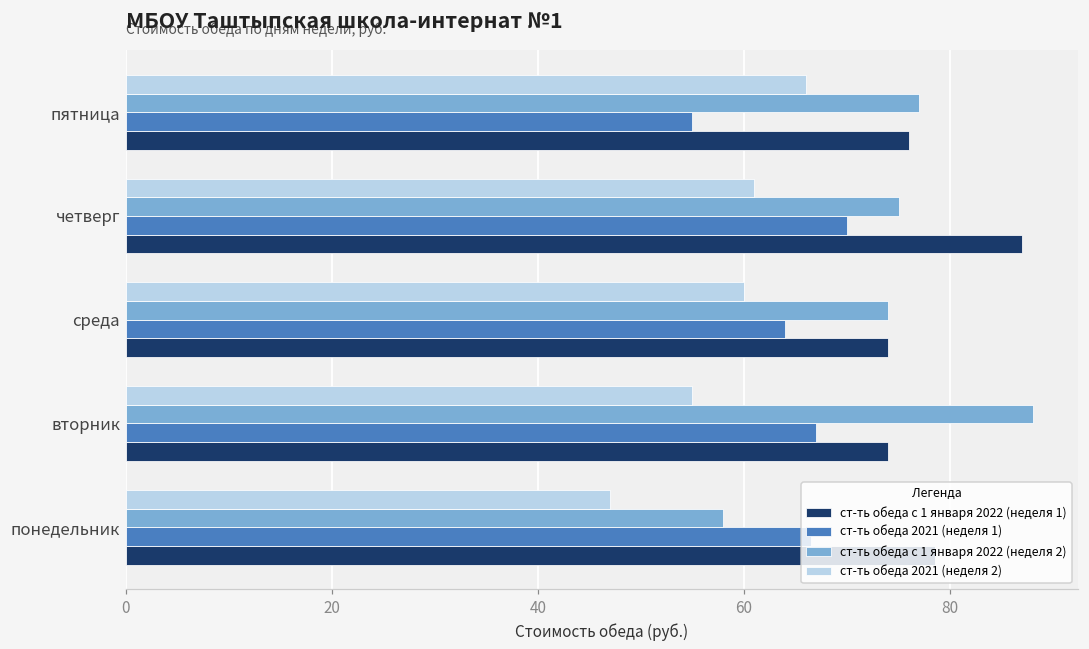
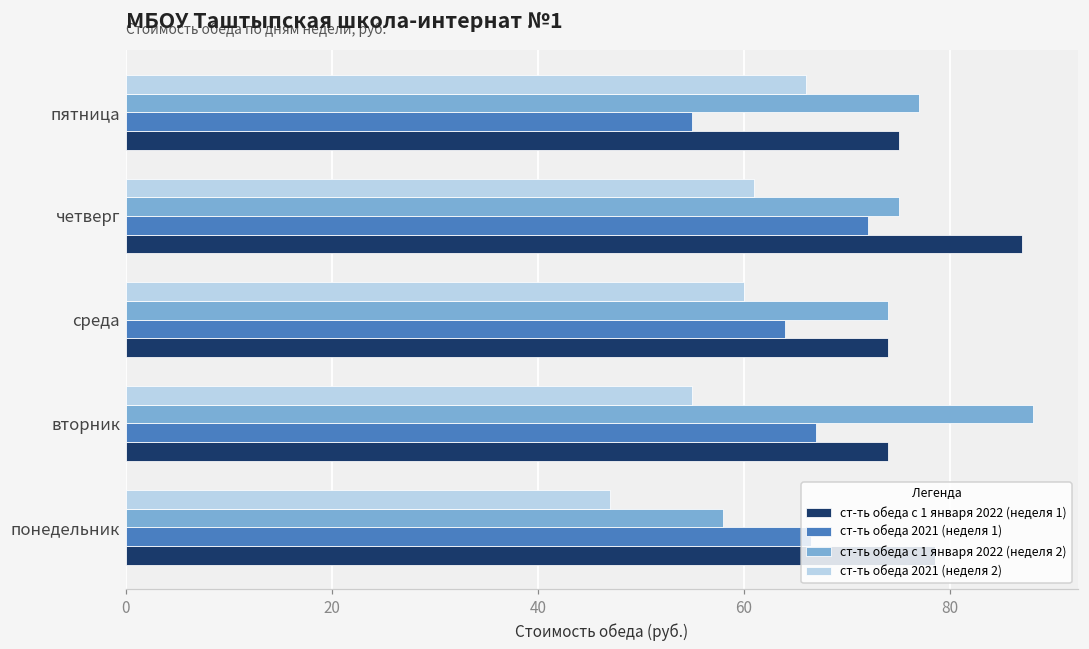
ст-ть обеда с 1 января 2022 (неделя 1), пятница: 76 -> 75
ст-ть обеда 2021 (неделя 1), четверг: 70 -> 72
